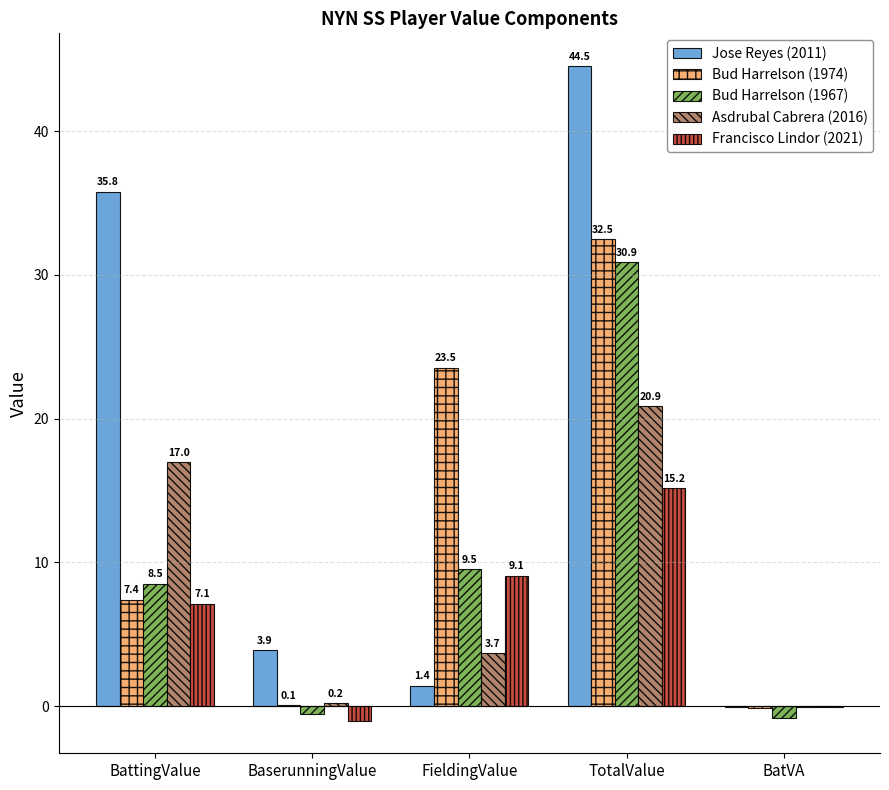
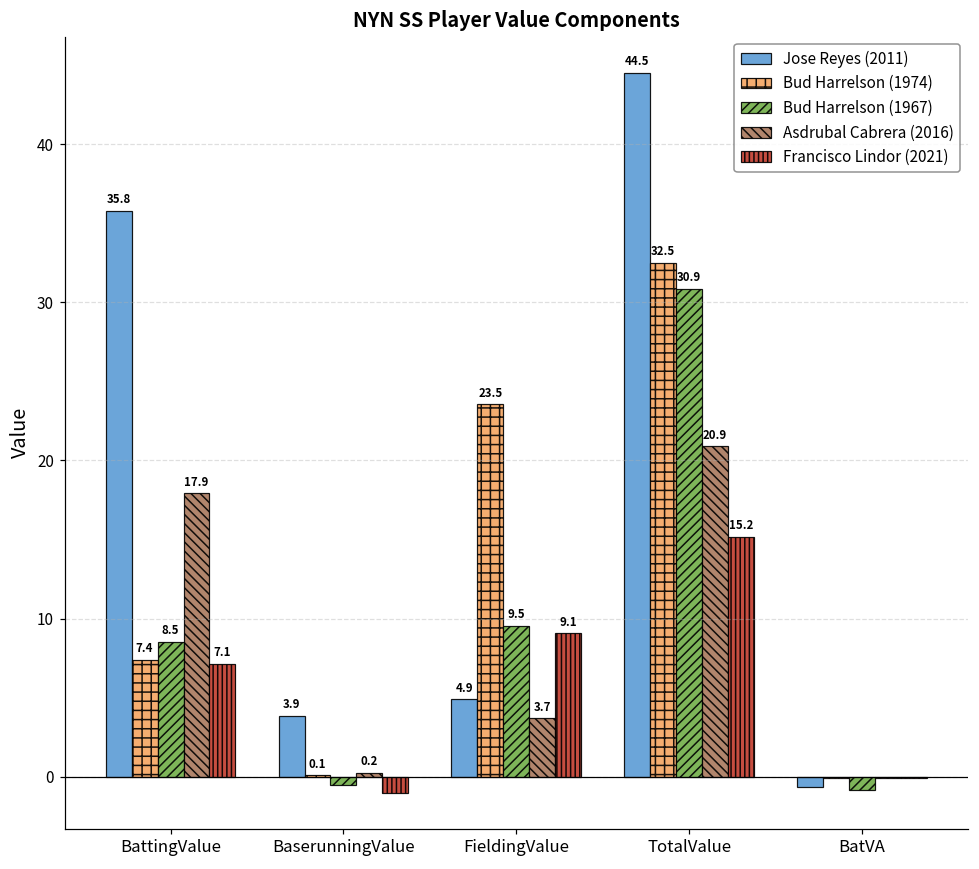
Asdrubal Cabrera (2016), BattingValue: 17.0 -> 17.9
Jose Reyes (2011), FieldingValue: 1.4 -> 4.9
Jose Reyes (2011), BatVA: -0.1 -> -0.6
